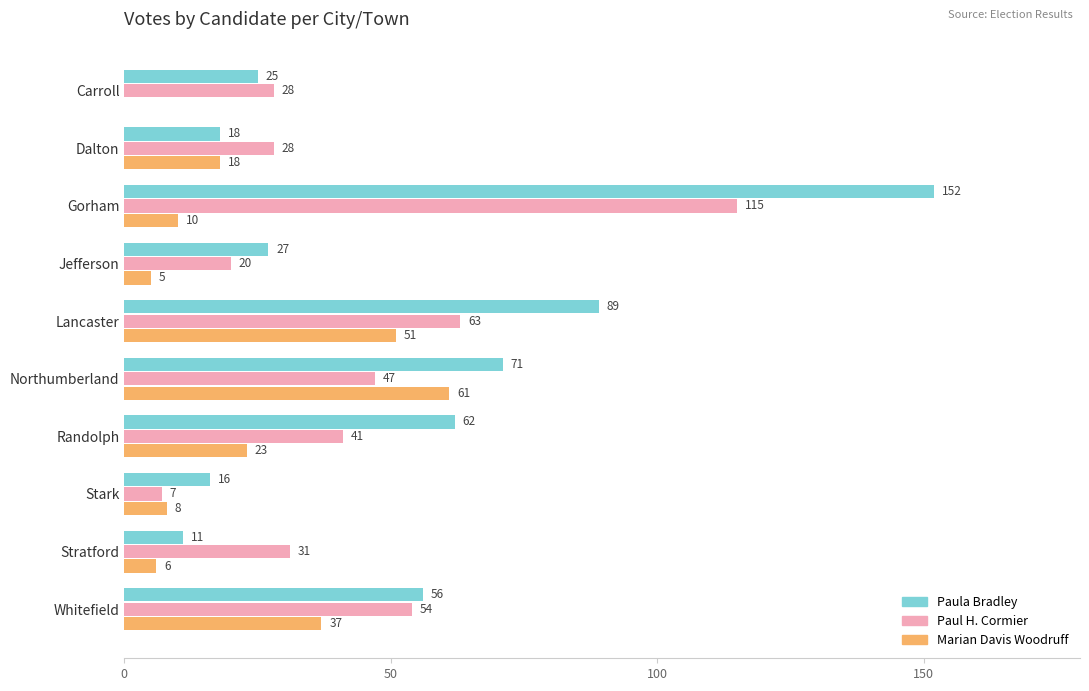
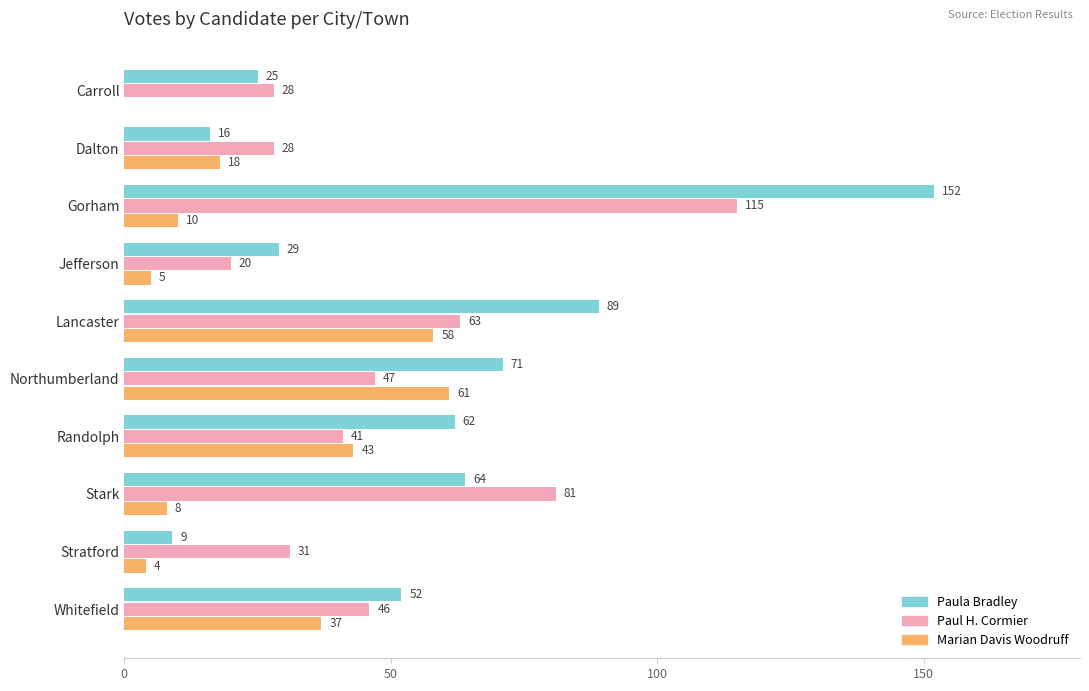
Paula Bradley, Dalton: 18 -> 16
Paula Bradley, Jefferson: 27 -> 29
Marian Davis Woodruff, Lancaster: 51 -> 58
Marian Davis Woodruff, Randolph: 23 -> 43
Paula Bradley, Stark: 16 -> 64
Paul H. Cormier, Stark: 7 -> 81
Paula Bradley, Stratford: 11 -> 9
Marian Davis Woodruff, Stratford: 6 -> 4
Paula Bradley, Whitefield: 56 -> 52
Paul H. Cormier, Whitefield: 54 -> 46
